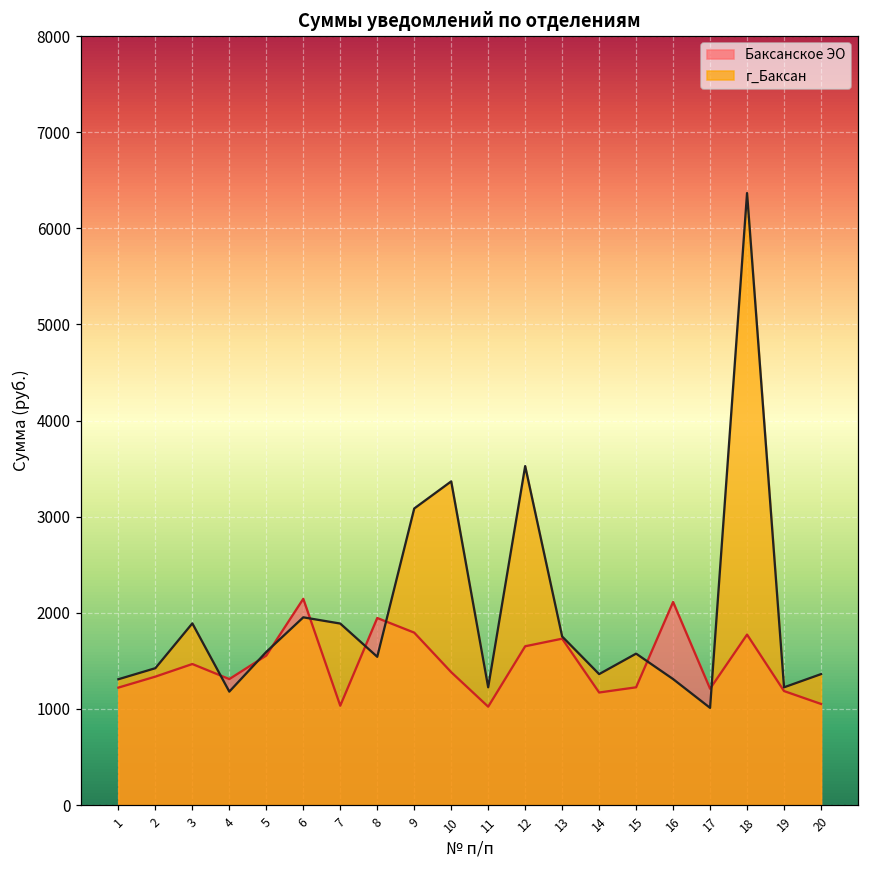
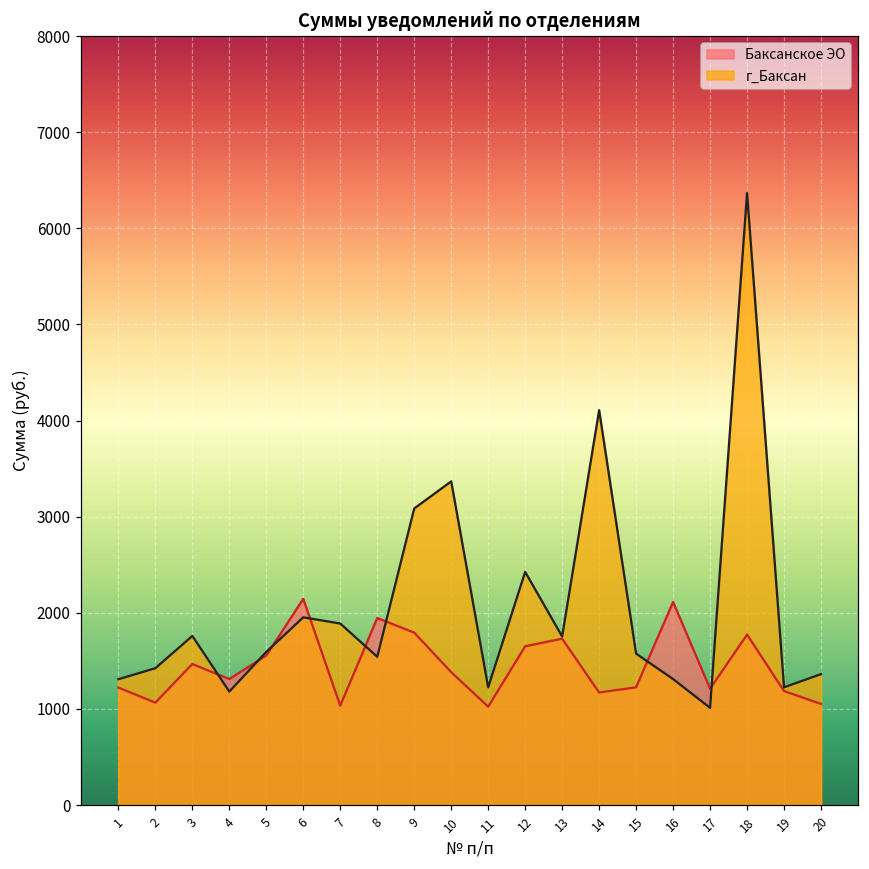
Баксанское ЭО, 2: 1300 -> 1100
г_Баксан, 3: 1900 -> 1800
г_Баксан, 12: 3500 -> 2400
г_Баксан, 14: 1400 -> 4100
